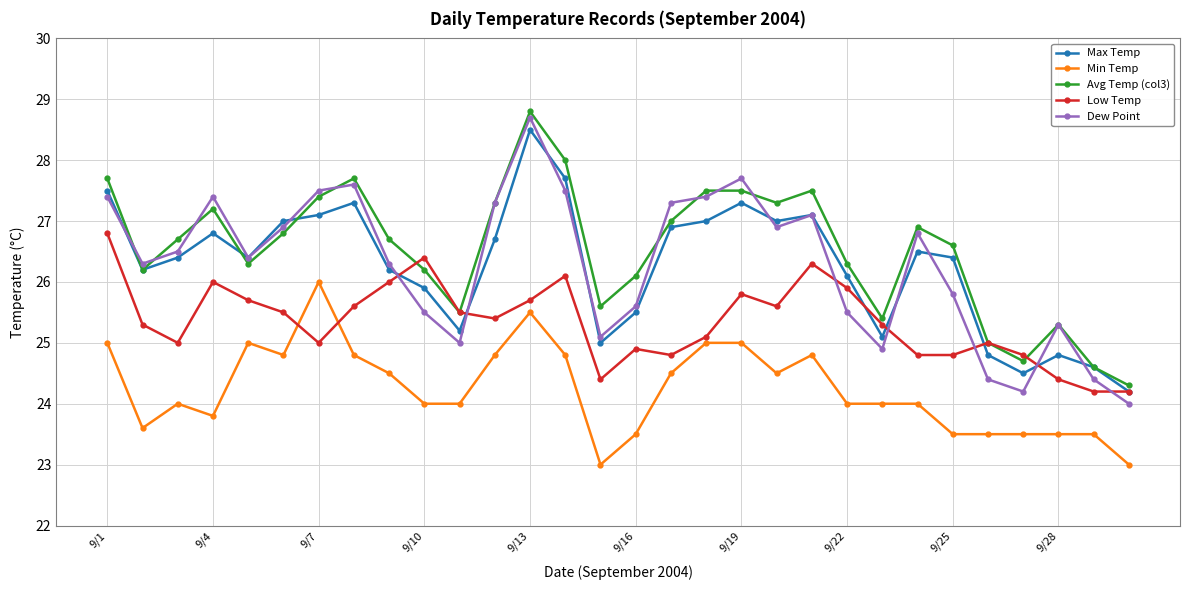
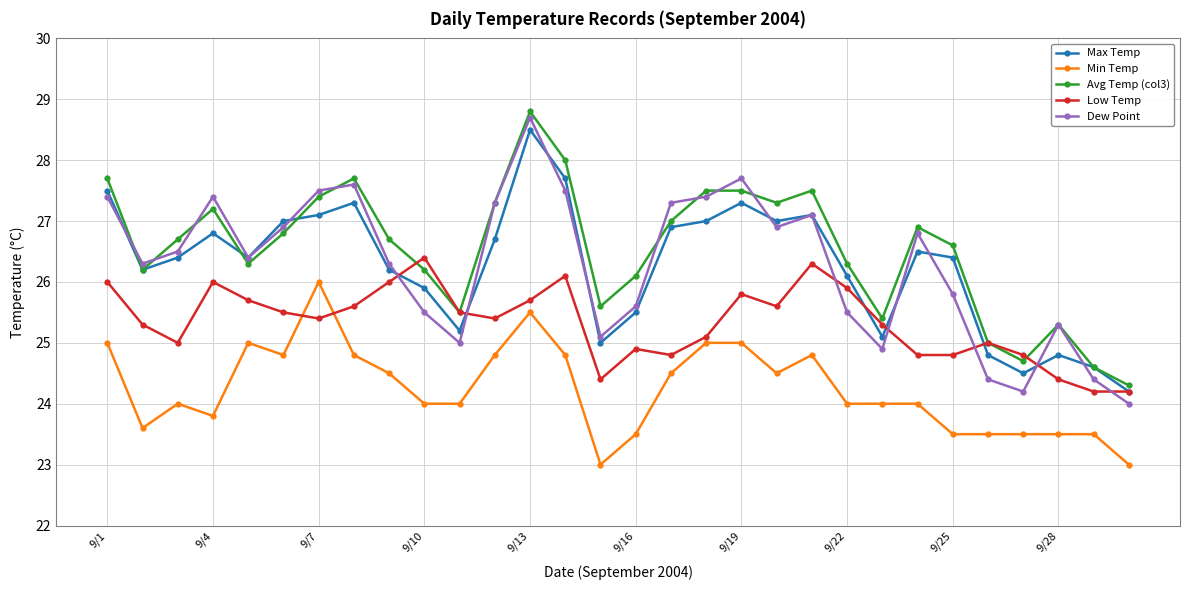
Low Temp, 9/1: 26.8 -> 26.0
Low Temp, 9/7: 25.0 -> 25.4
